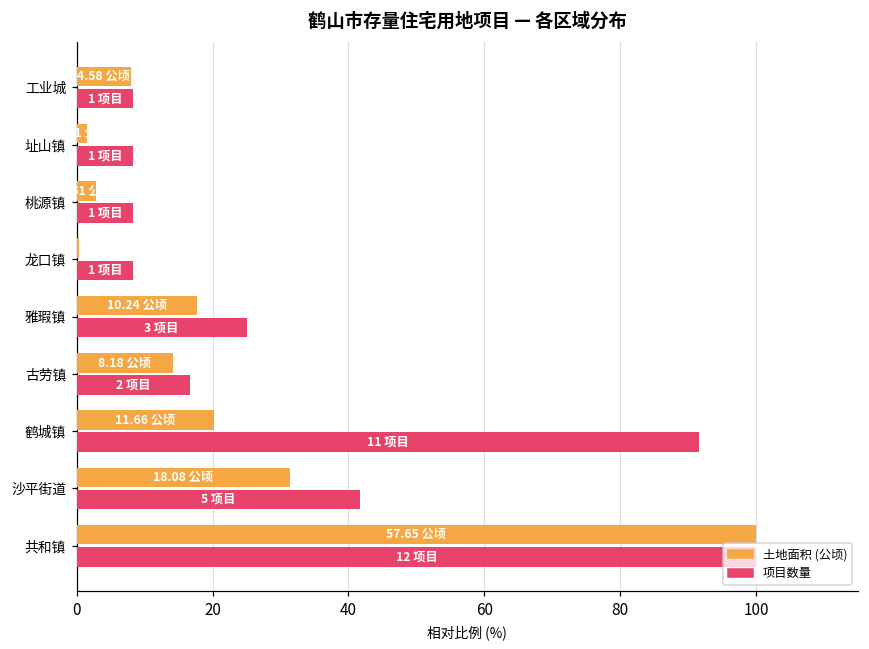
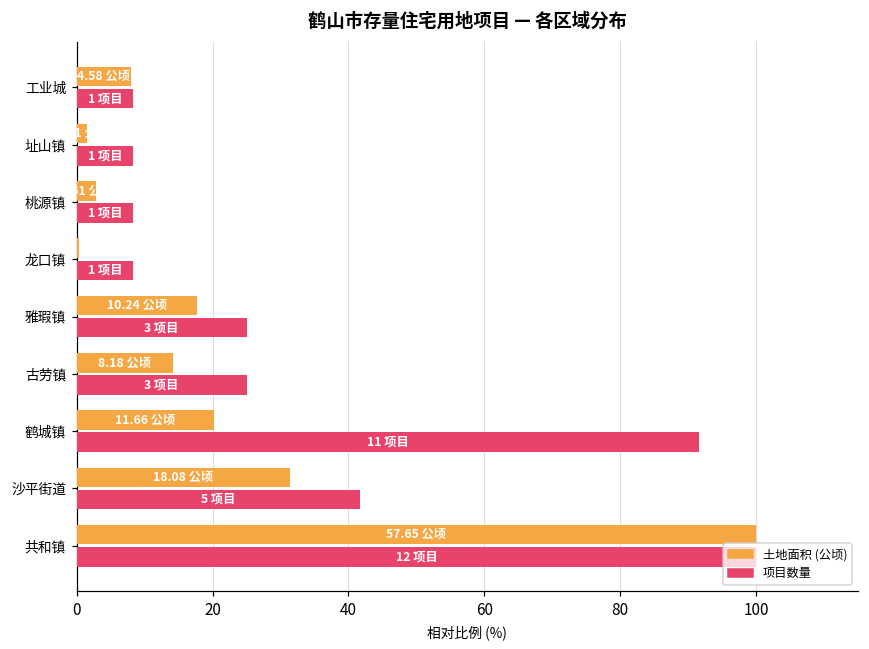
项目数量, 古劳镇: 2 -> 3
